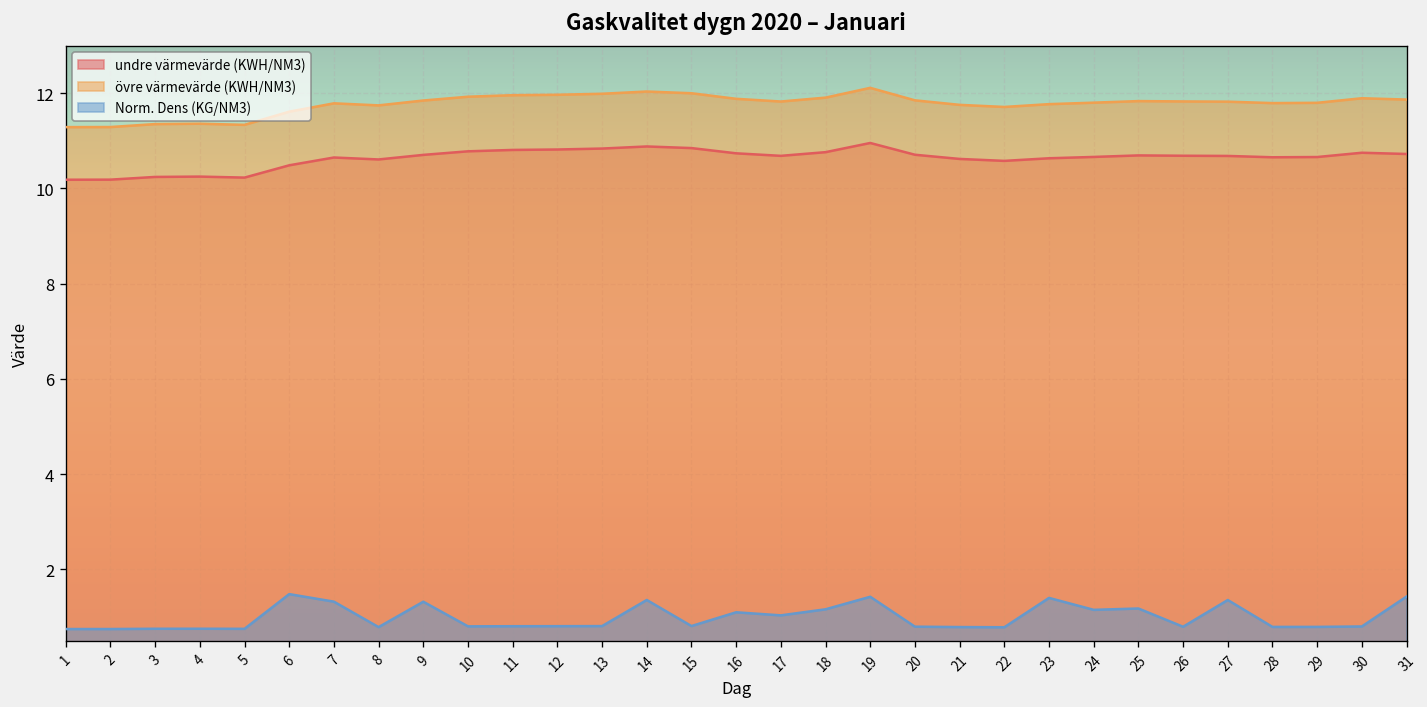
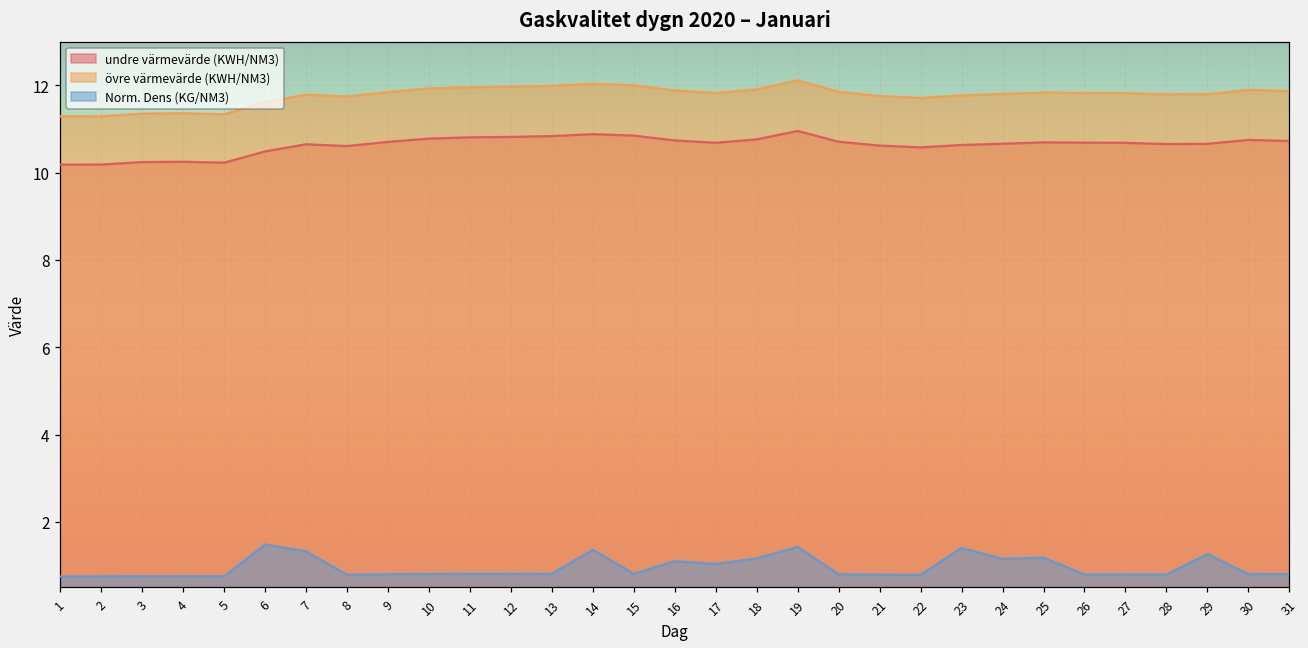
Norm. Dens (KG/NM3), 9: 1.3 -> 0.8
Norm. Dens (KG/NM3), 27: 1.4 -> 0.8
Norm. Dens (KG/NM3), 29: 0.8 -> 1.3
Norm. Dens (KG/NM3), 31: 1.4 -> 0.8
